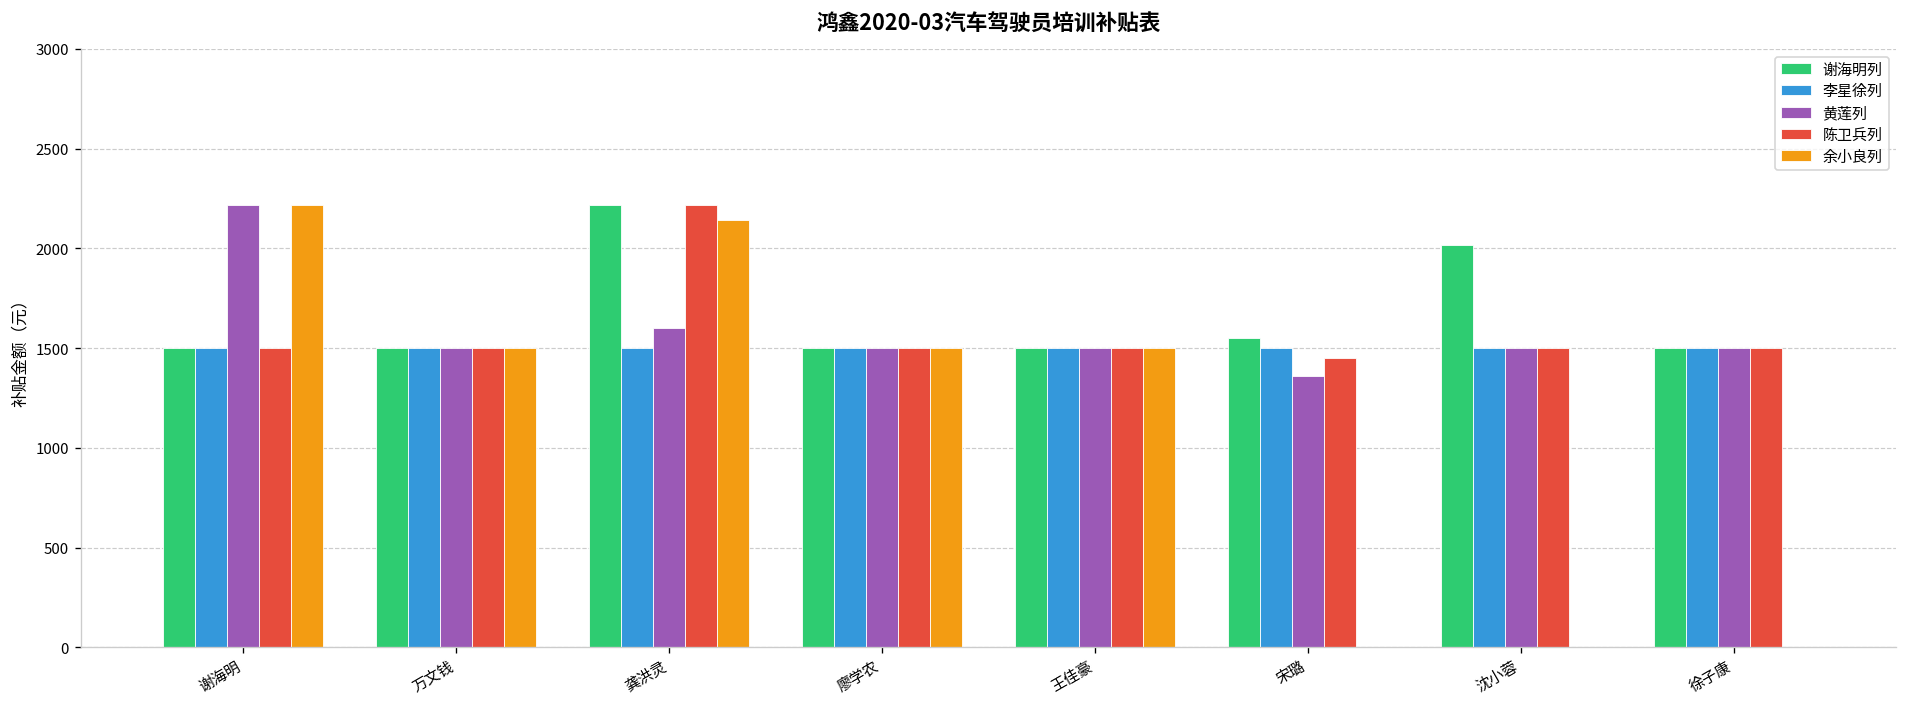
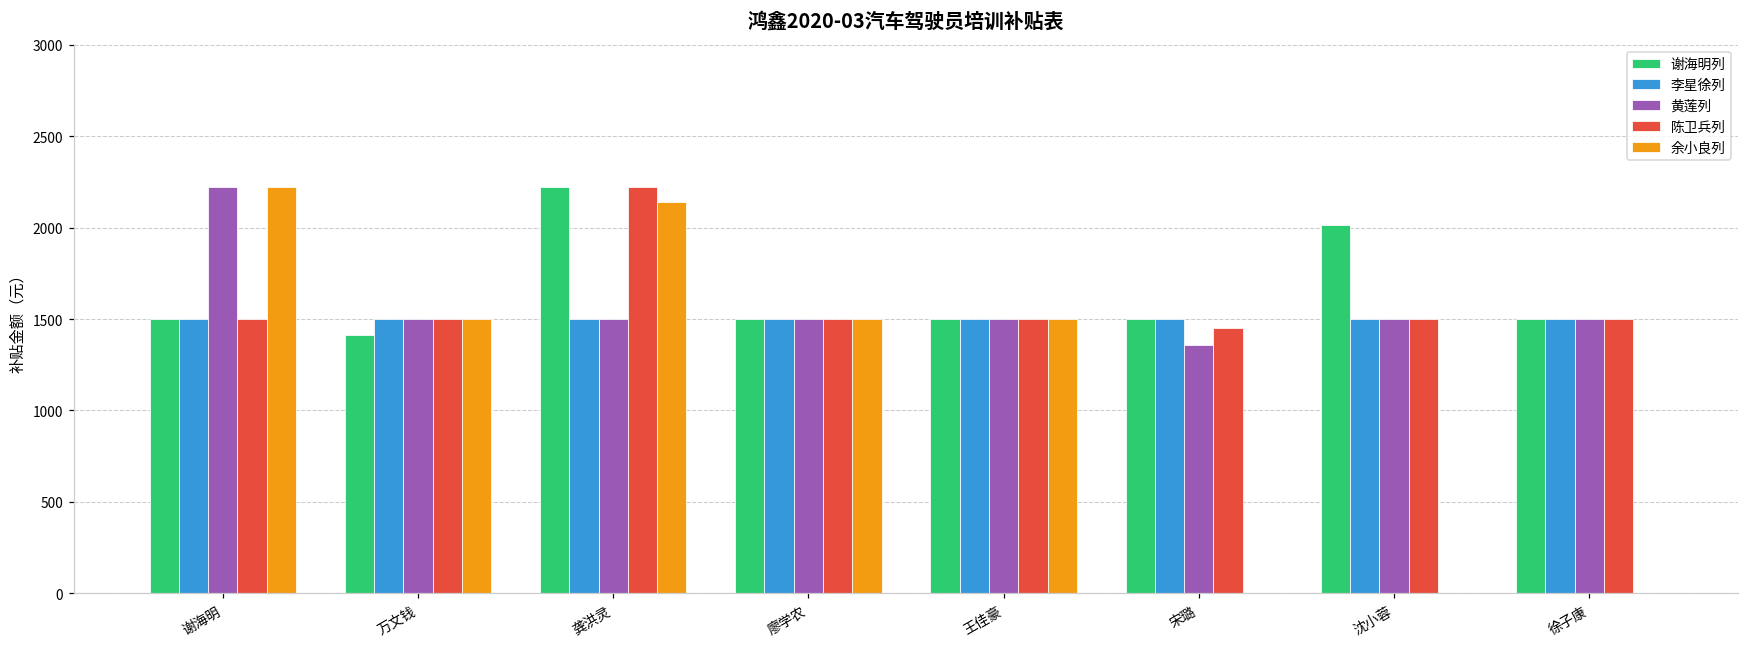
谢海明列, 万文钱: 1500 -> 1410
黄莲列, 龚洪灵: 1600 -> 1500
谢海明列, 宋璐: 1550 -> 1500
